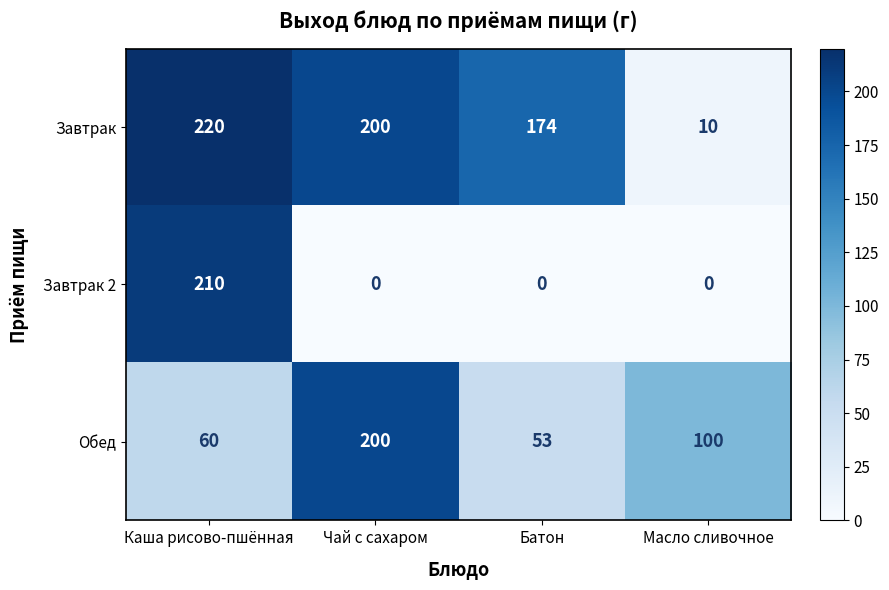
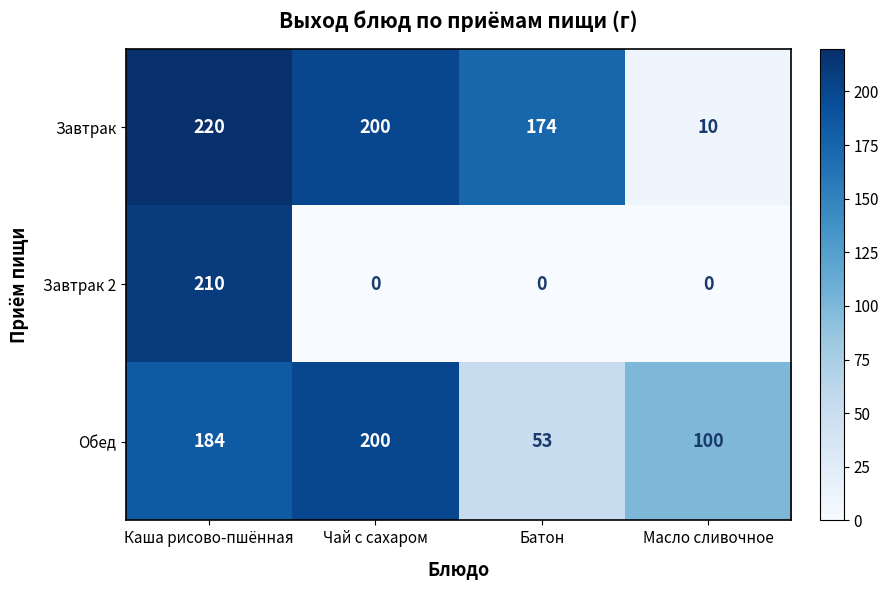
Обед, Каша рисово-пшённая: 60 -> 184
